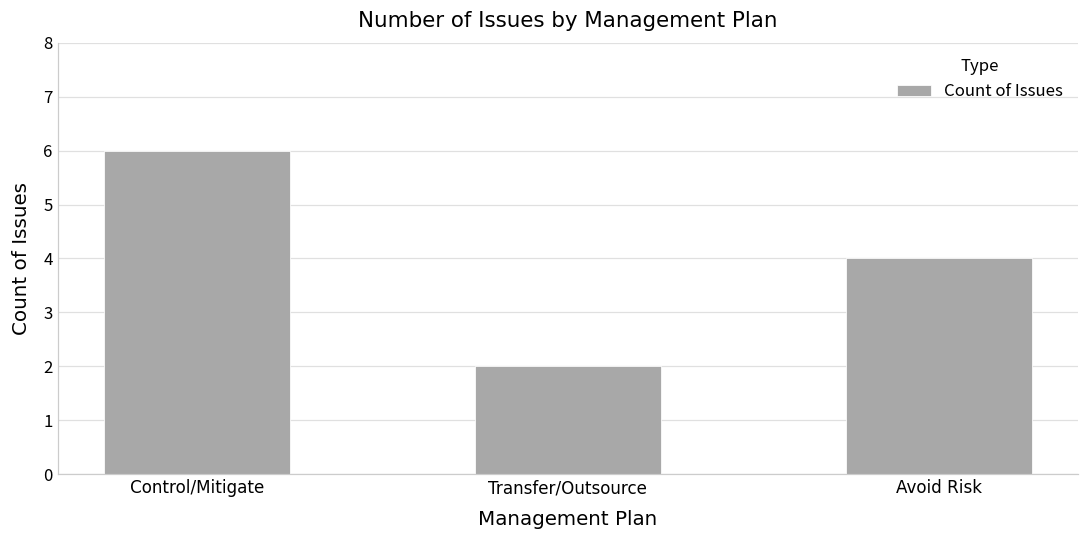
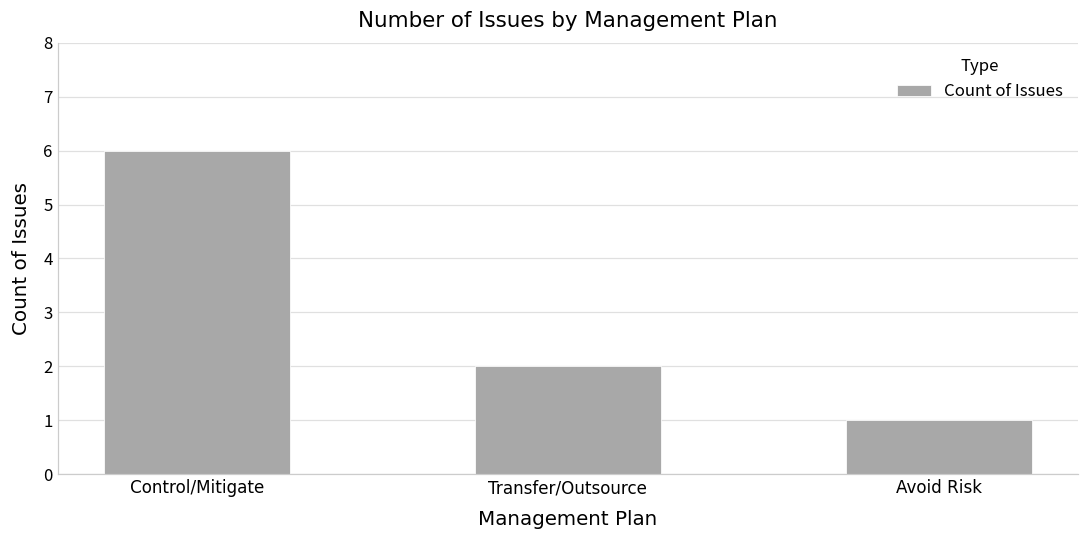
Avoid Risk: 4 -> 1
